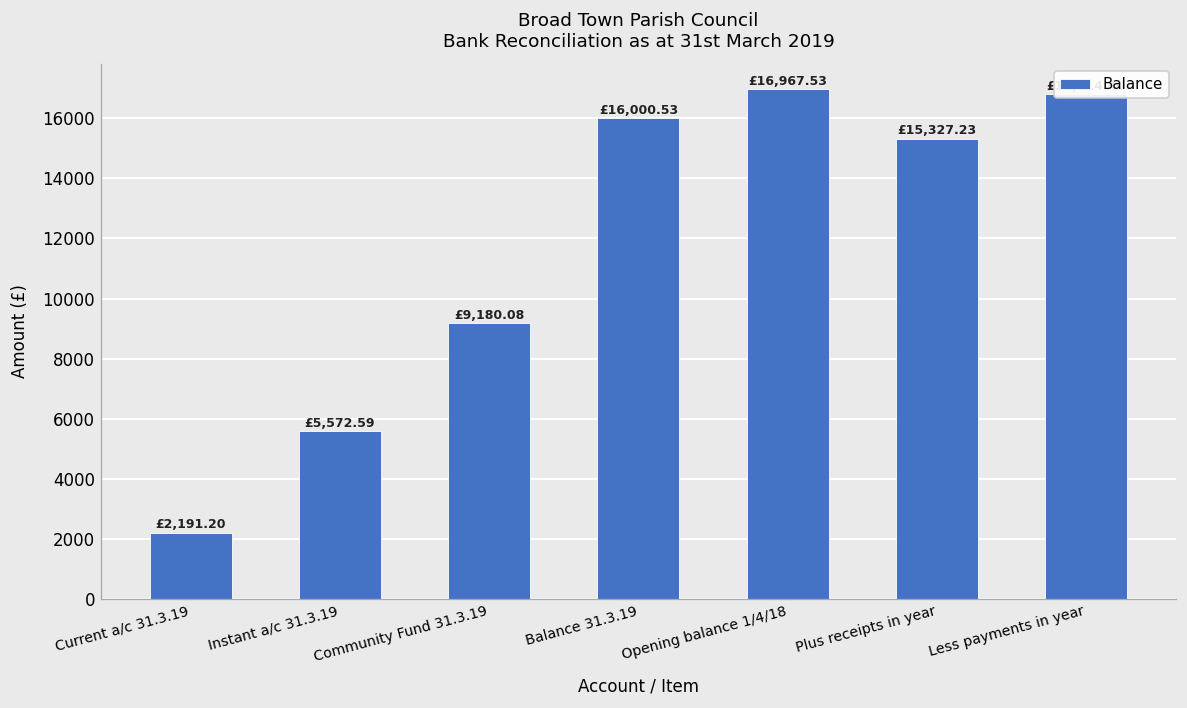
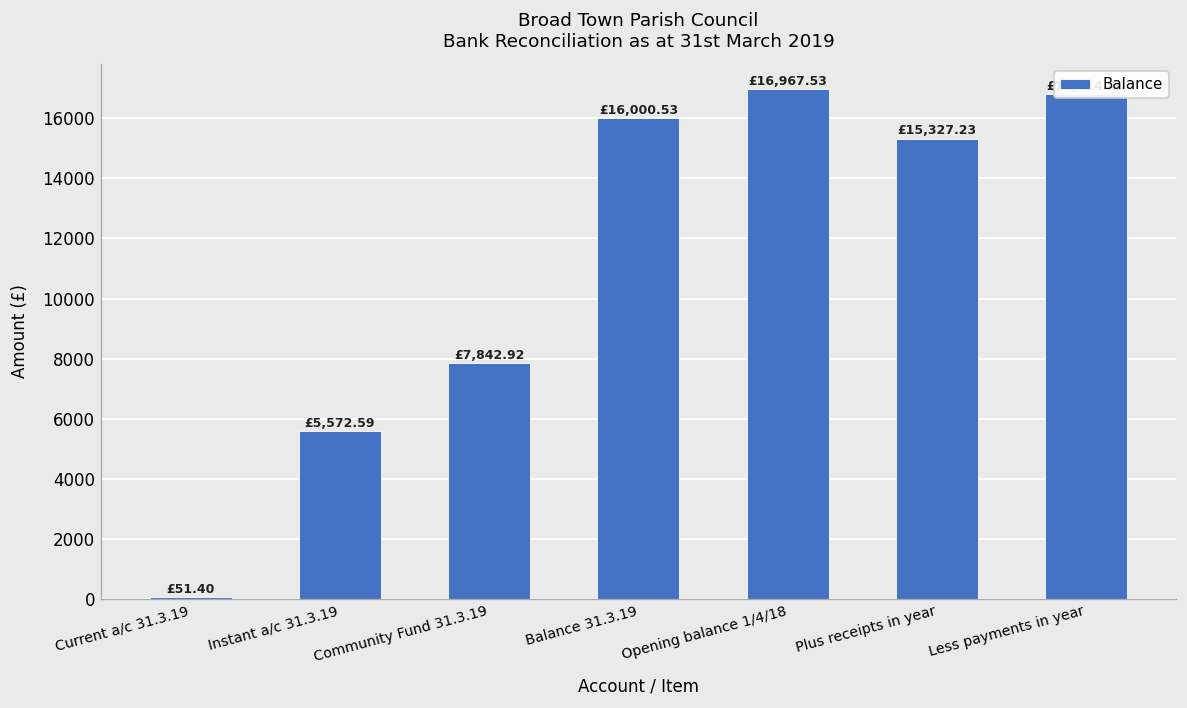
Current a/c 31.3.19: £2,191.20 -> £51.40
Community Fund 31.3.19: £9,180.08 -> £7,842.92
